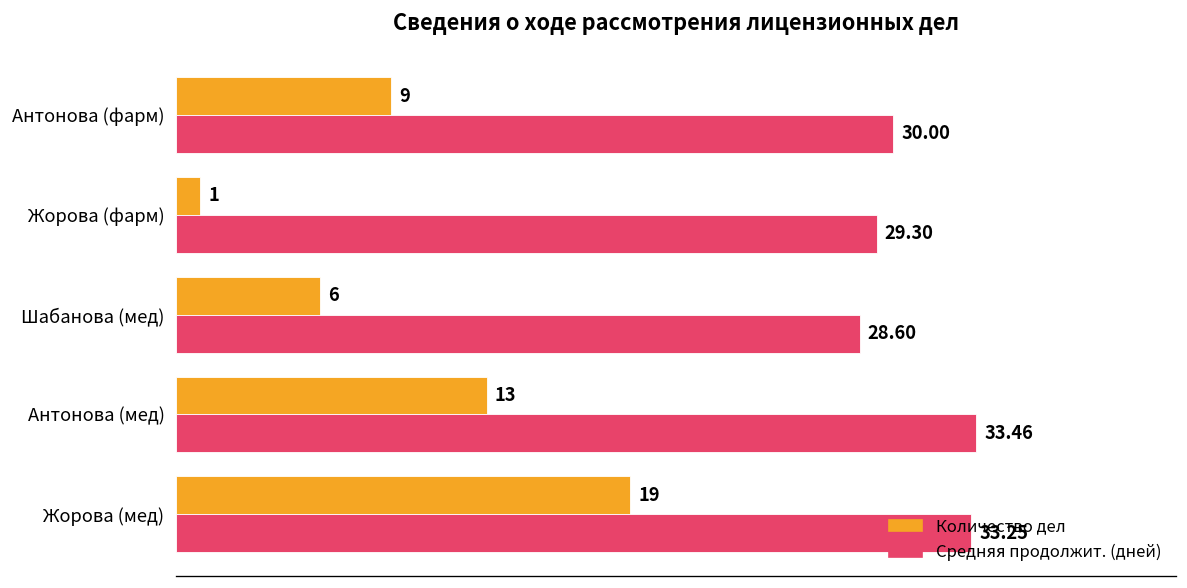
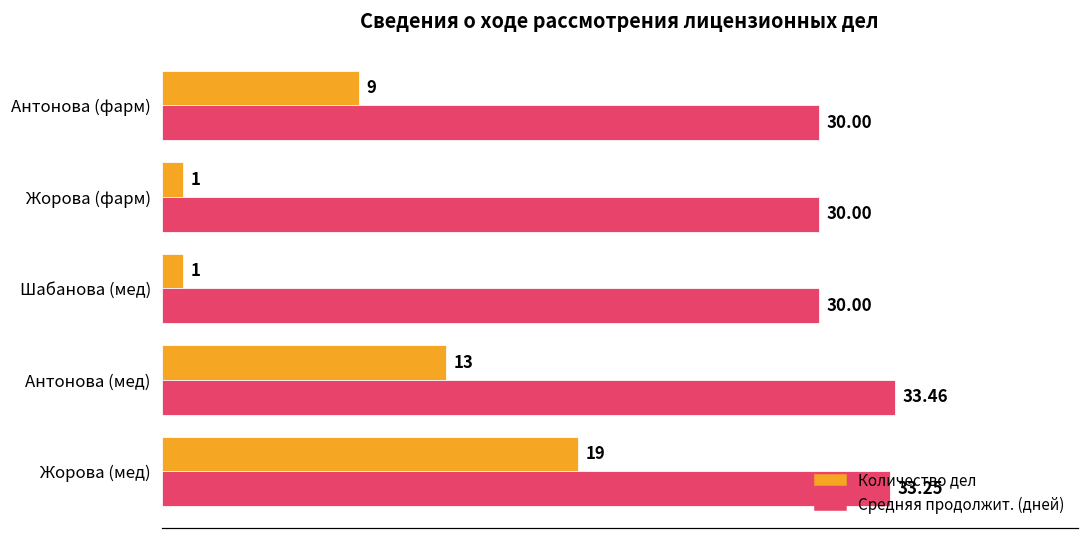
Средняя продолжит. (дней), Жорова (фарм): 29.30 -> 30.00
Количество дел, Шабанова (мед): 6 -> 1
Средняя продолжит. (дней), Шабанова (мед): 28.60 -> 30.00
